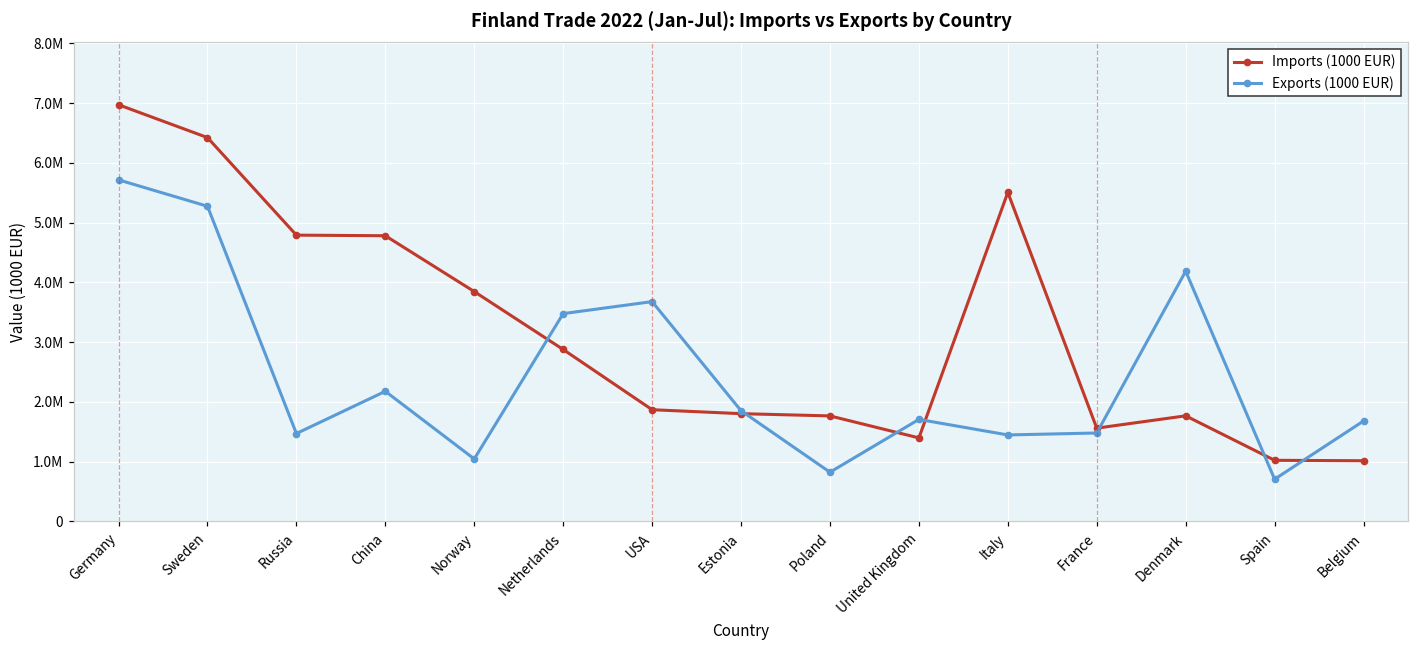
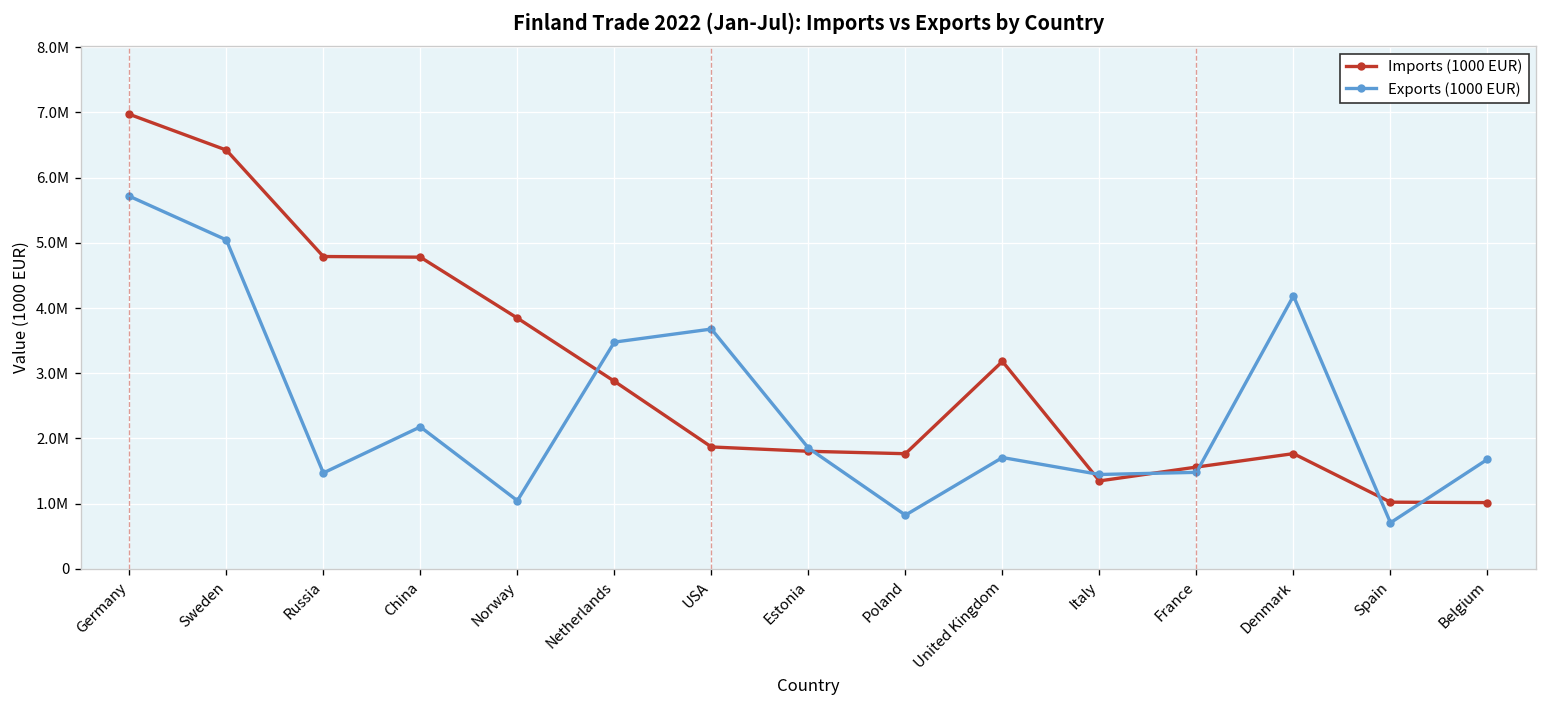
Exports (1000 EUR), Sweden: 5300000 -> 5000000
Imports (1000 EUR), United Kingdom: 1400000 -> 3200000
Imports (1000 EUR), Italy: 5500000 -> 1300000
